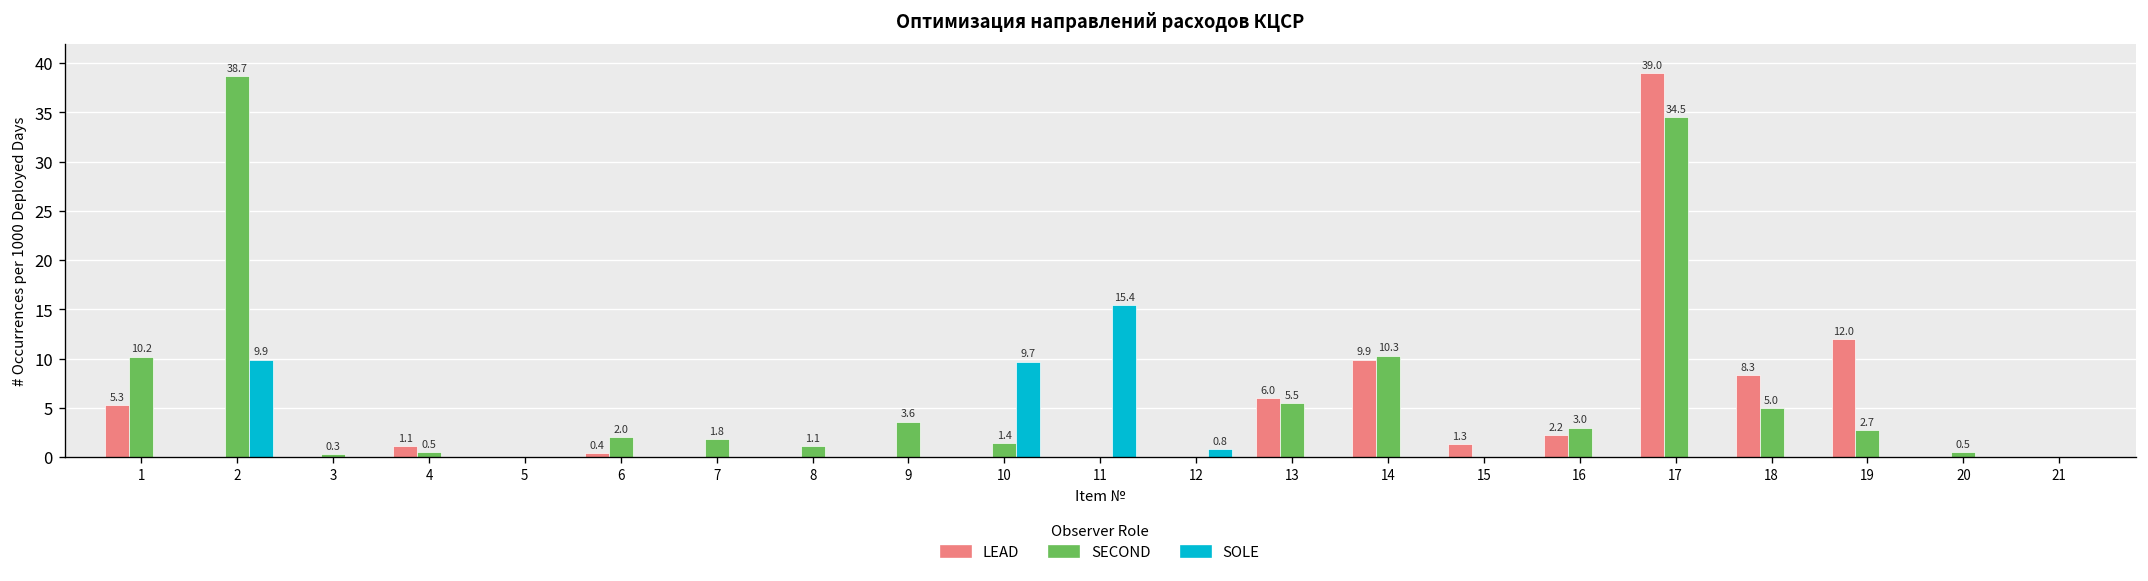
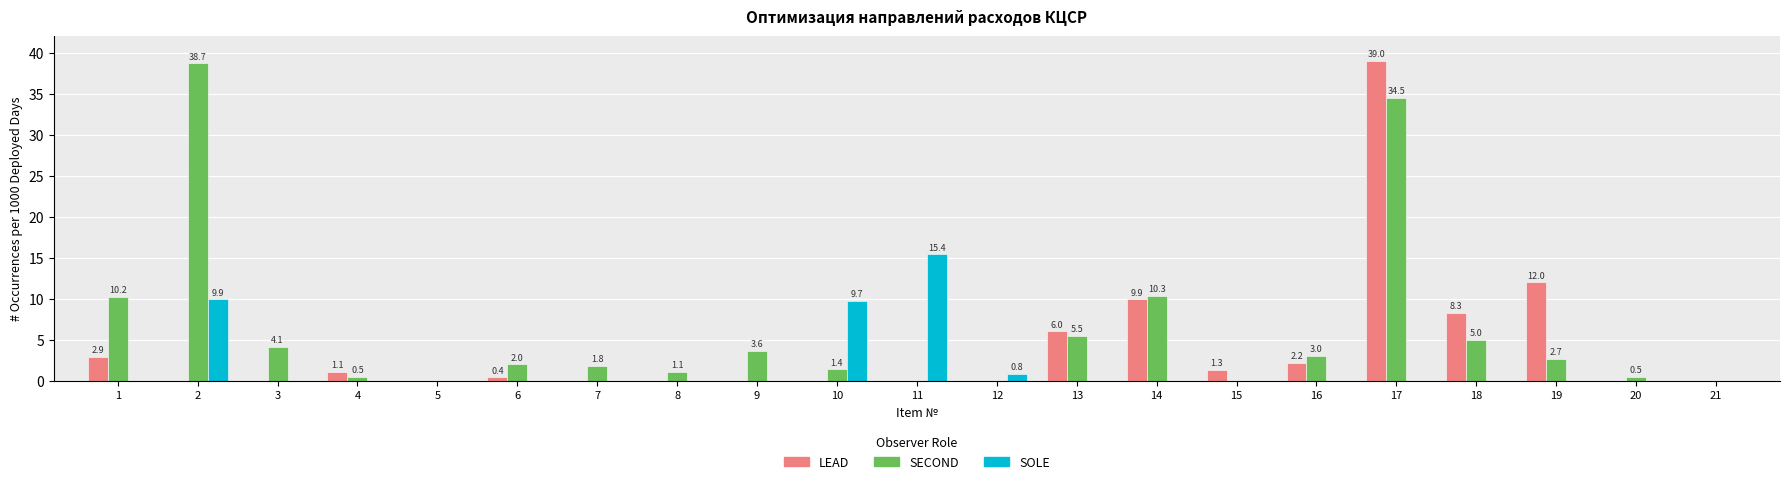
LEAD, 1: 5.3 -> 2.9
SECOND, 3: 0.3 -> 4.1
